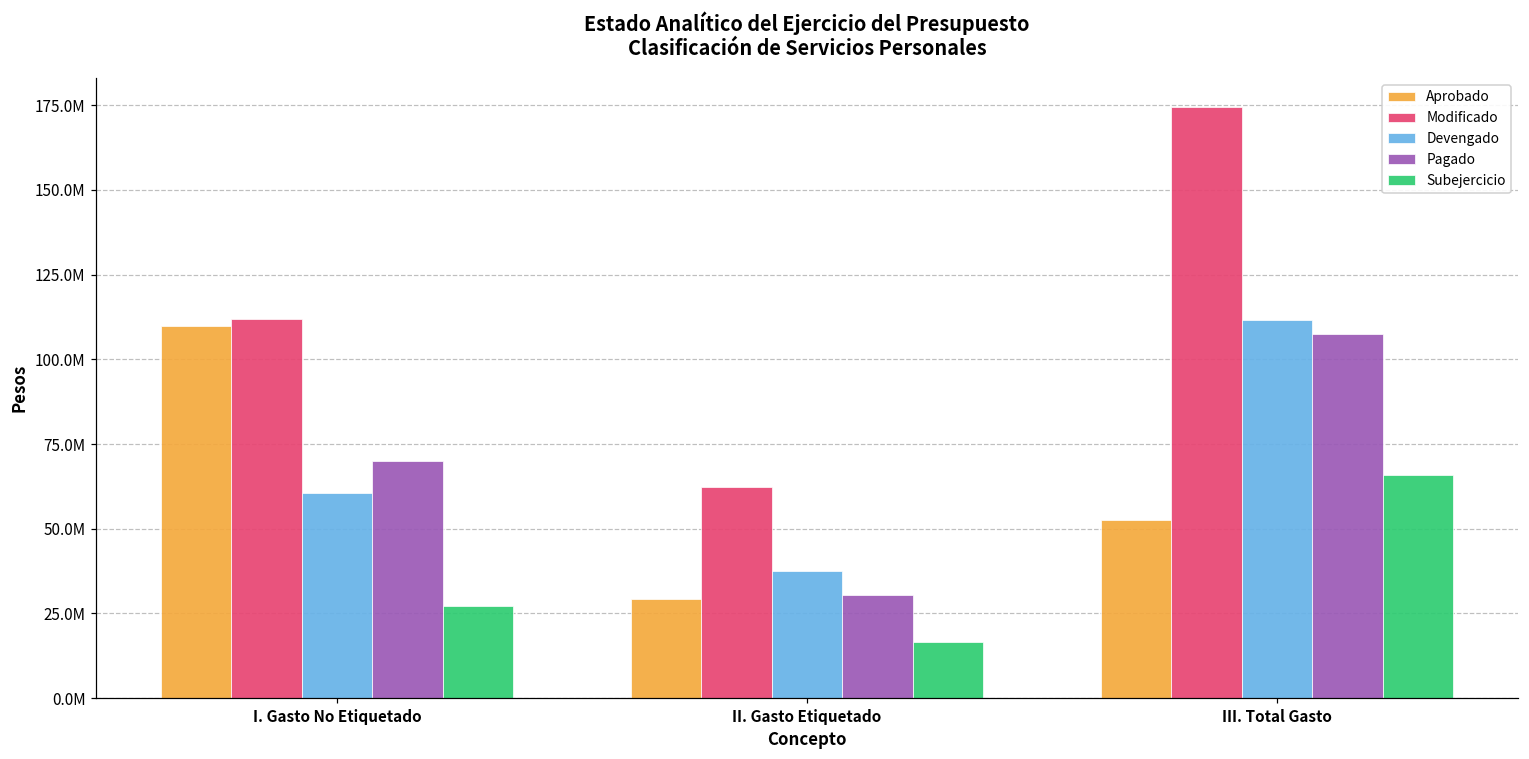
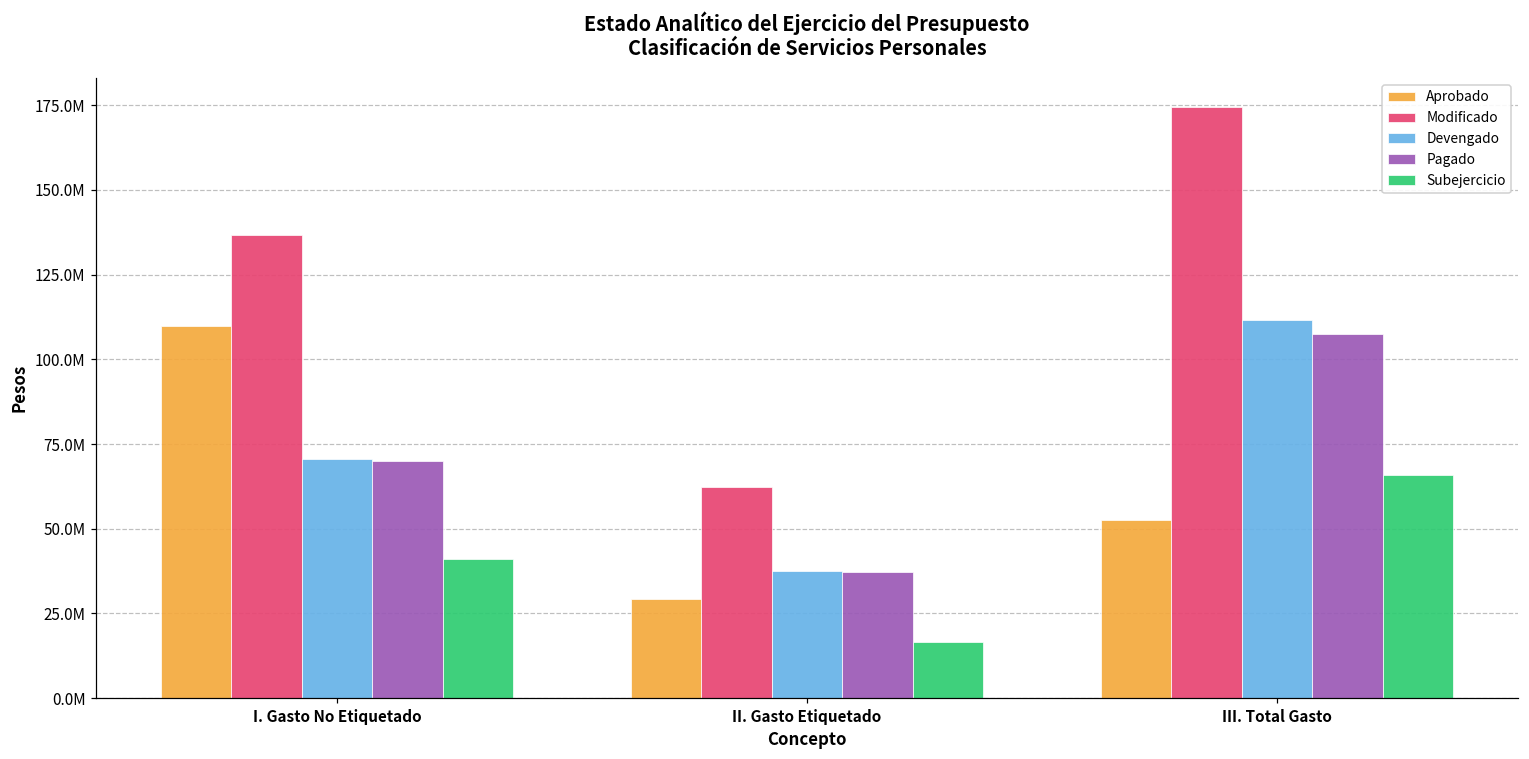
Modificado, I. Gasto No Etiquetado: 112000000 -> 137000000
Devengado, I. Gasto No Etiquetado: 61000000 -> 71000000
Subejercicio, I. Gasto No Etiquetado: 27000000 -> 41000000
Pagado, II. Gasto Etiquetado: 31000000 -> 37000000
